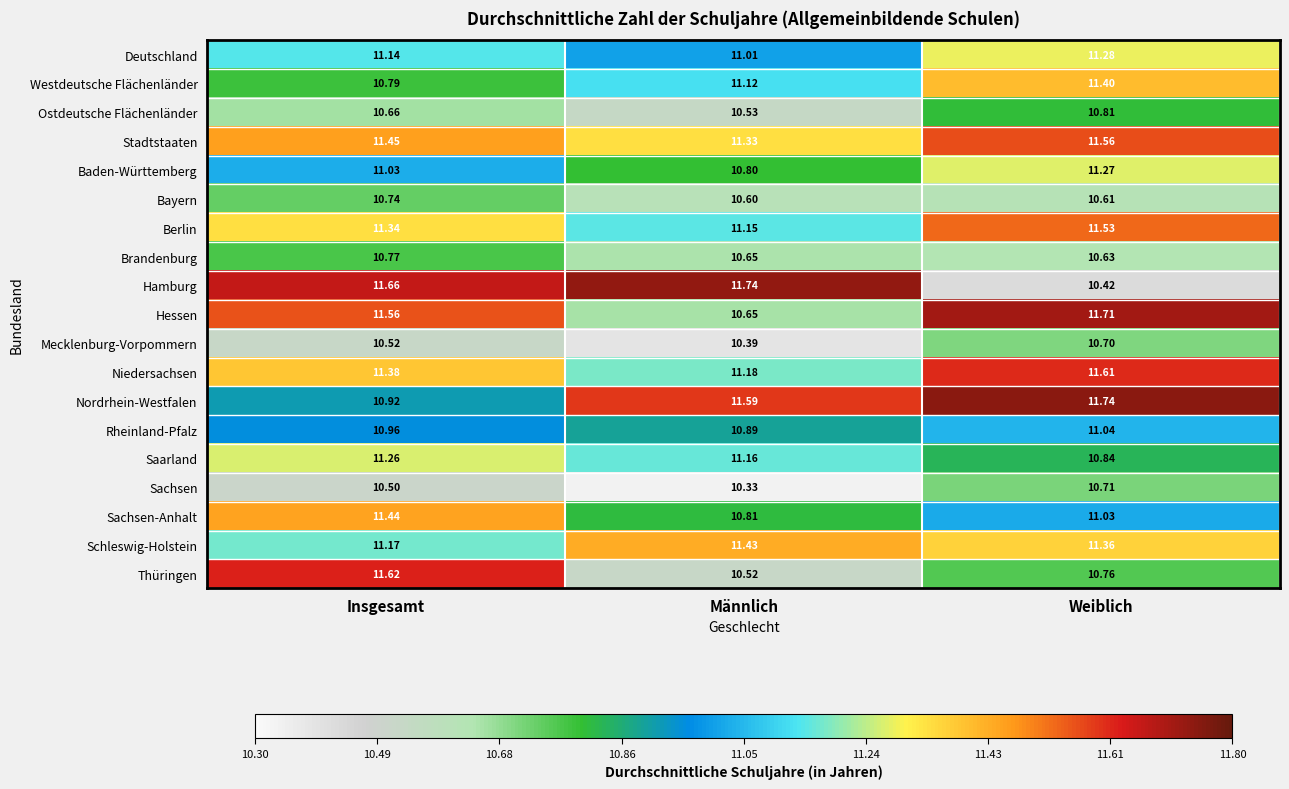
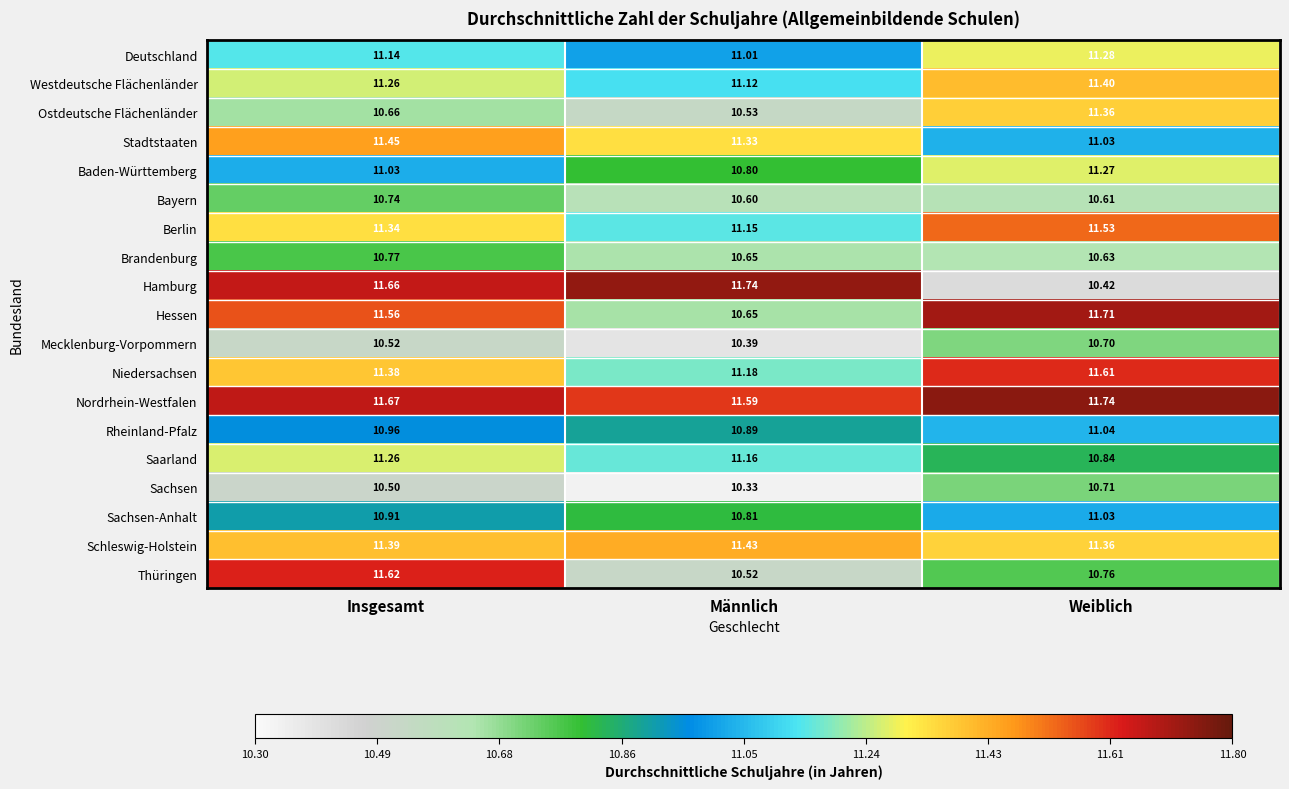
Westdeutsche Flächenländer, Insgesamt: 10.79 -> 11.26
Ostdeutsche Flächenländer, Weiblich: 10.81 -> 11.36
Stadtstaaten, Weiblich: 11.56 -> 11.03
Nordrhein-Westfalen, Insgesamt: 10.92 -> 11.67
Sachsen-Anhalt, Insgesamt: 11.44 -> 10.91
Schleswig-Holstein, Insgesamt: 11.17 -> 11.39
